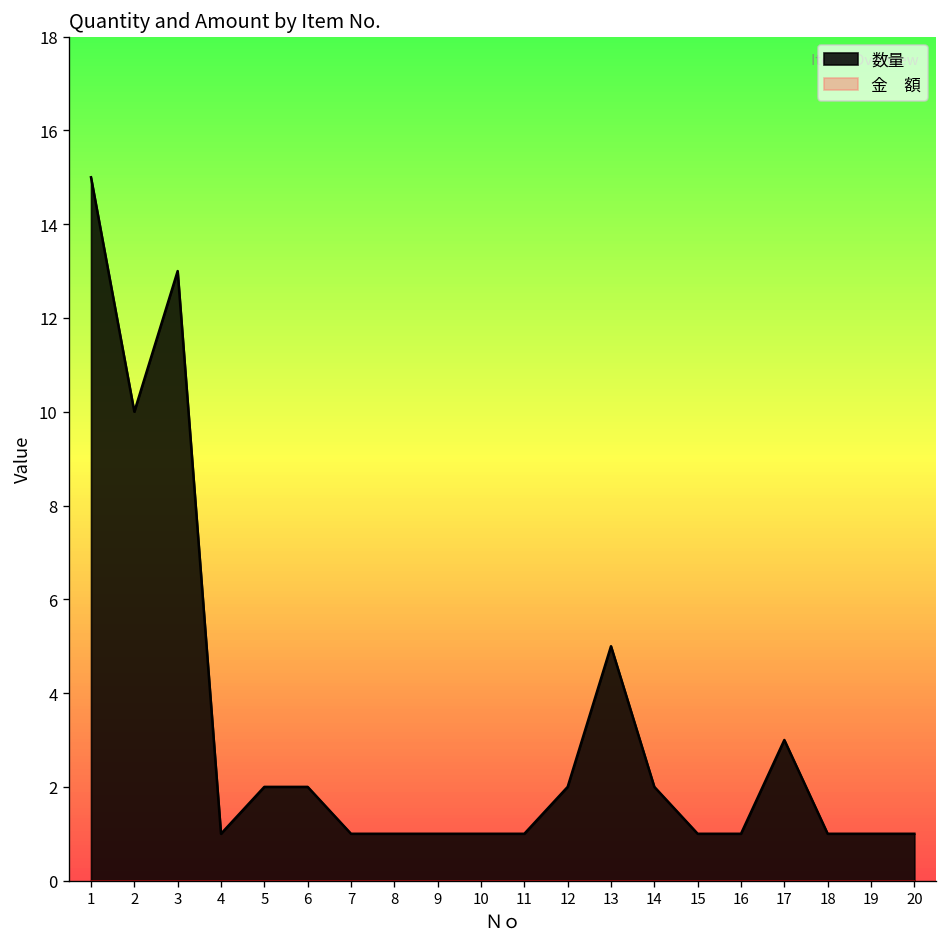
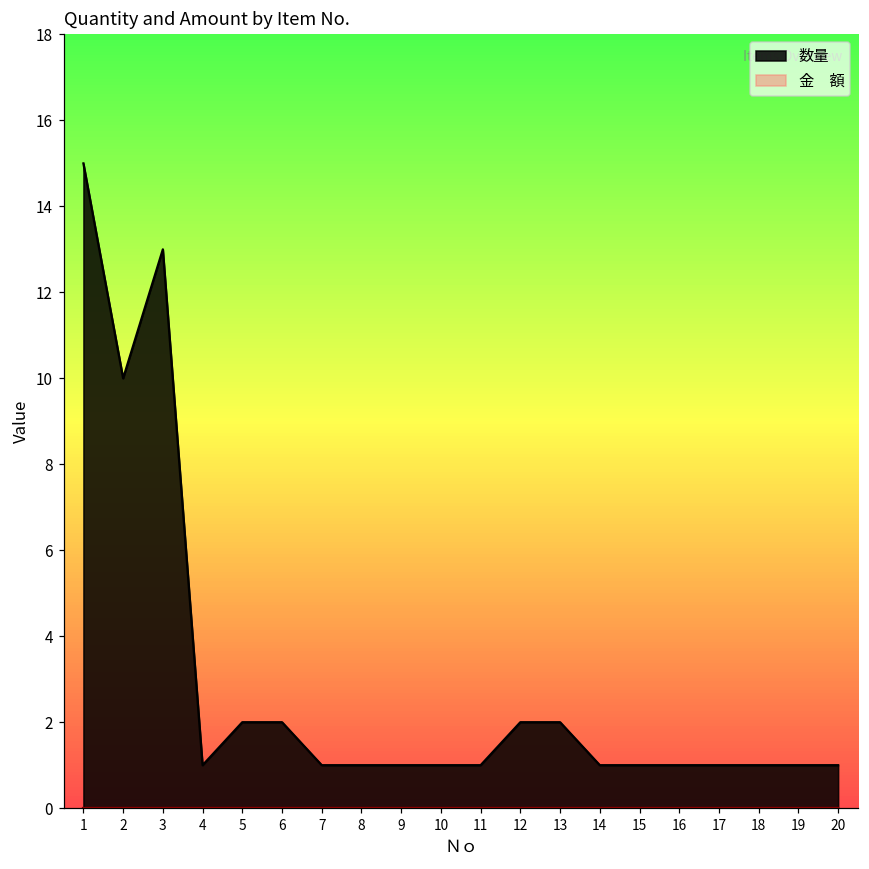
数量, 13: 5 -> 2
数量, 14: 2 -> 1
数量, 17: 3 -> 1
